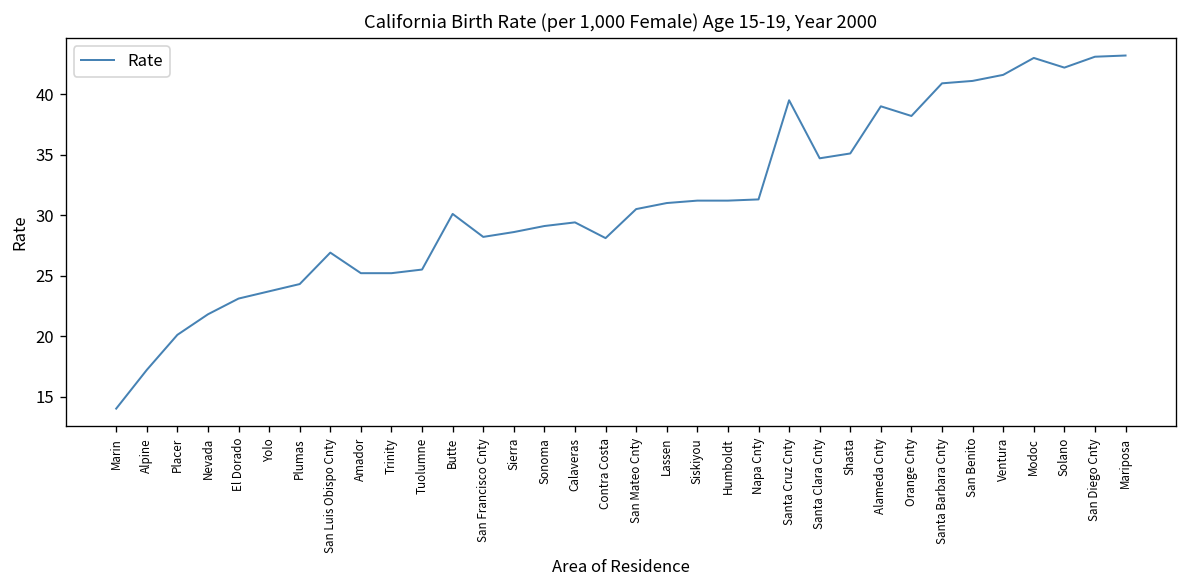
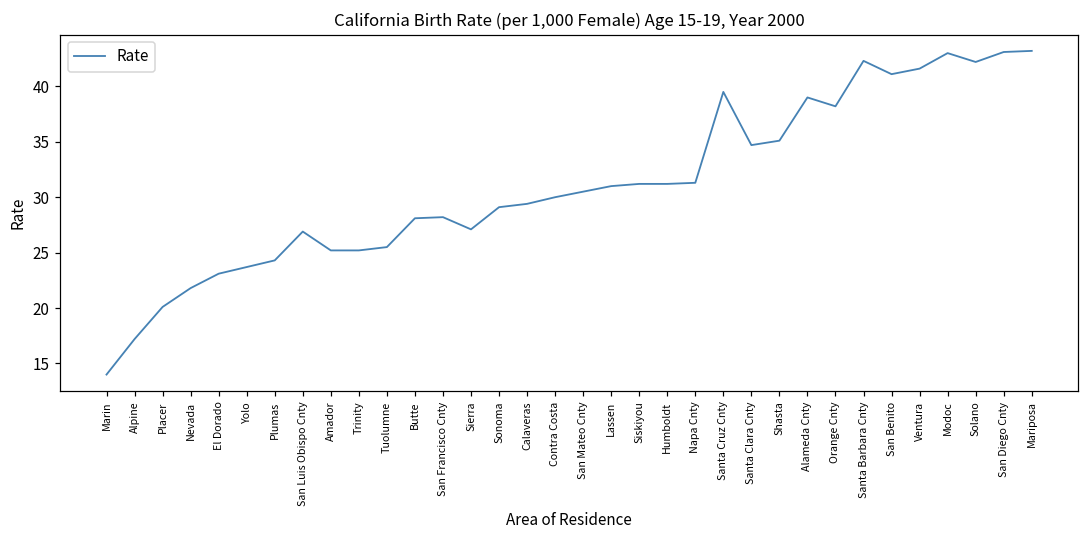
Butte: 30.1 -> 28.1
Sierra: 28.6 -> 27.1
Contra Costa: 28.1 -> 30.0
Santa Barbara Cnty: 40.9 -> 42.3
